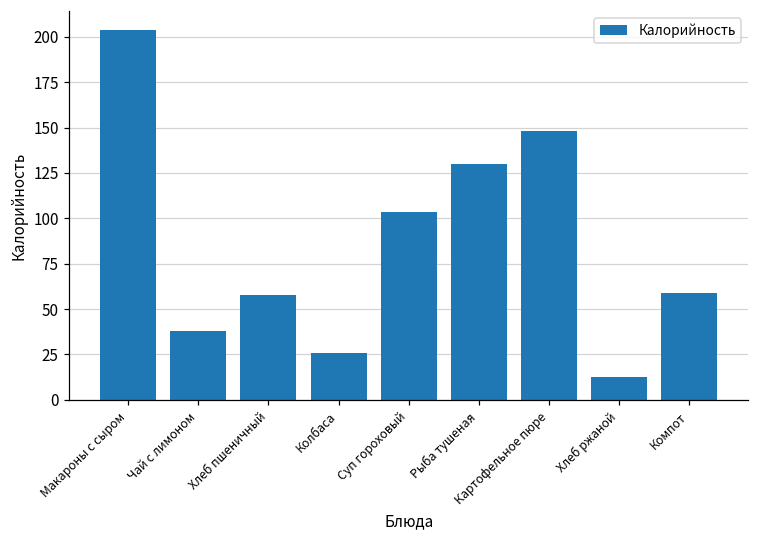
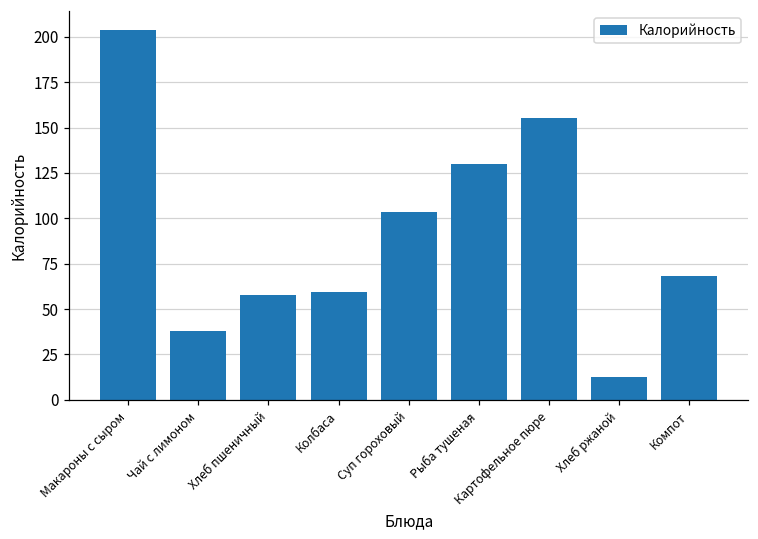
Колбаса: 26 -> 59
Картофельное пюре: 148 -> 155
Компот: 59 -> 68
